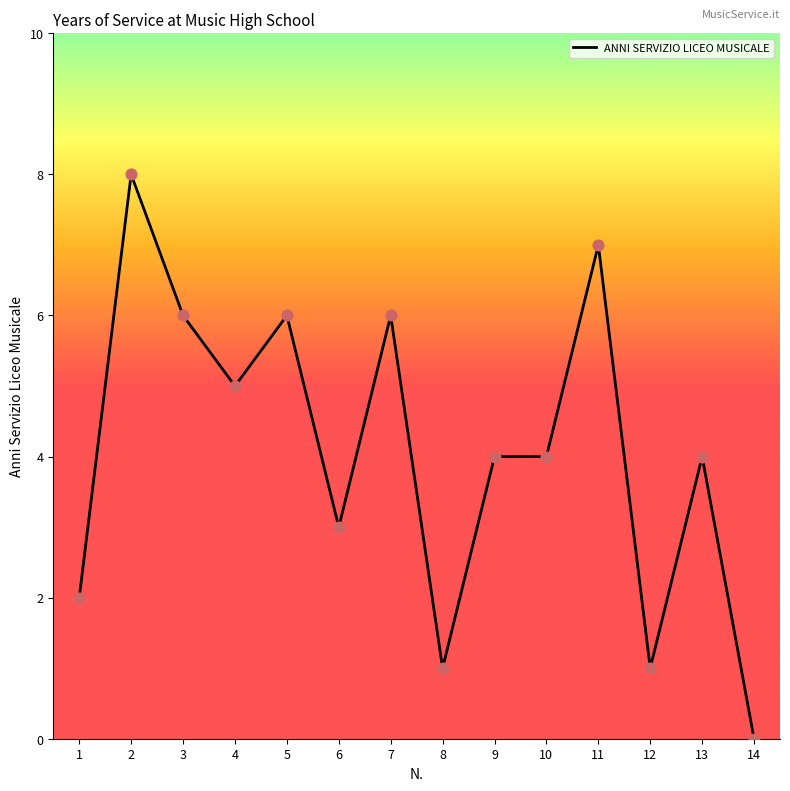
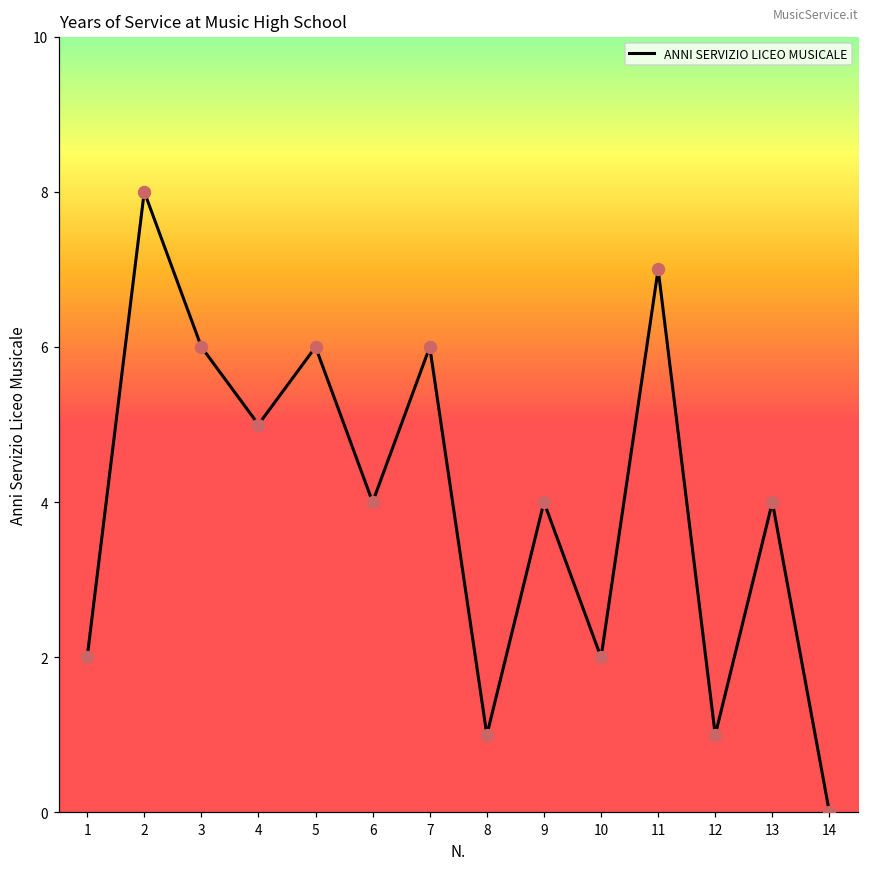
6: 3 -> 4
10: 4 -> 2
